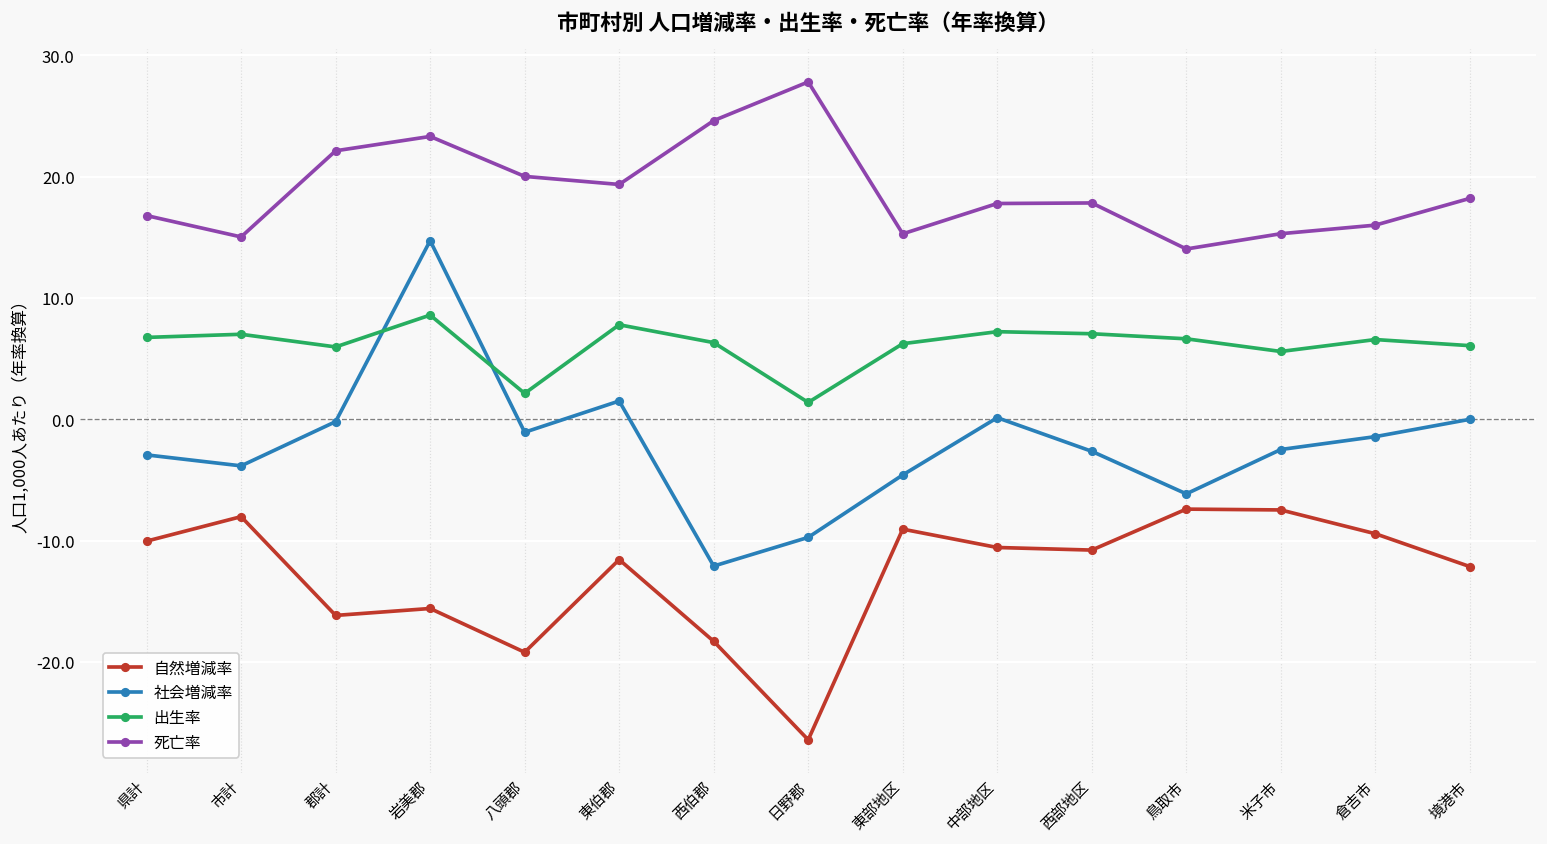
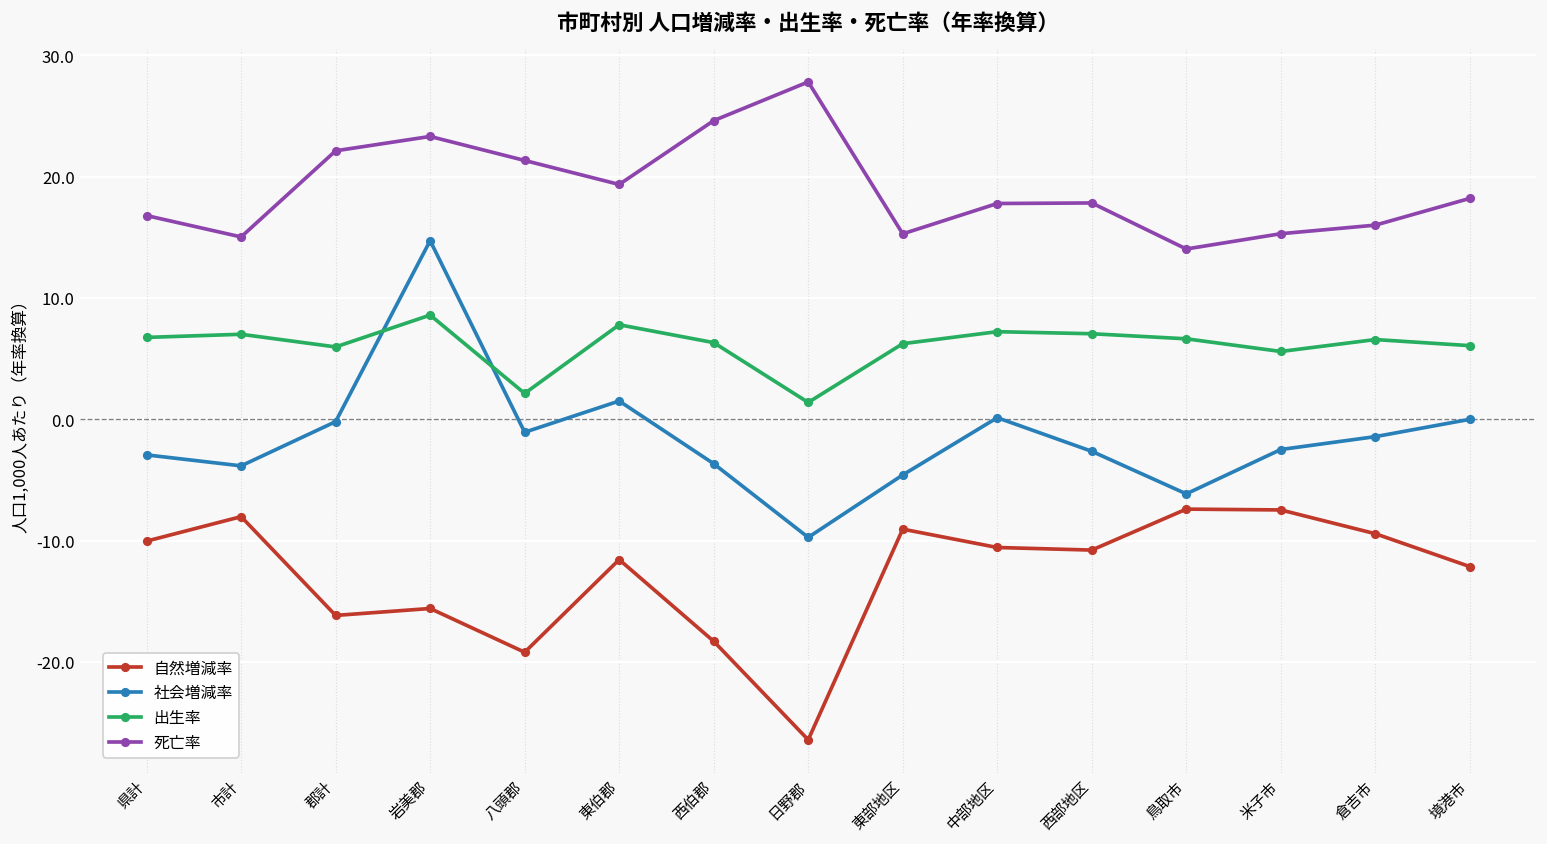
死亡率, 八頭郡: 20.0 -> 21.3
社会増減率, 西伯郡: -12.1 -> -3.7
